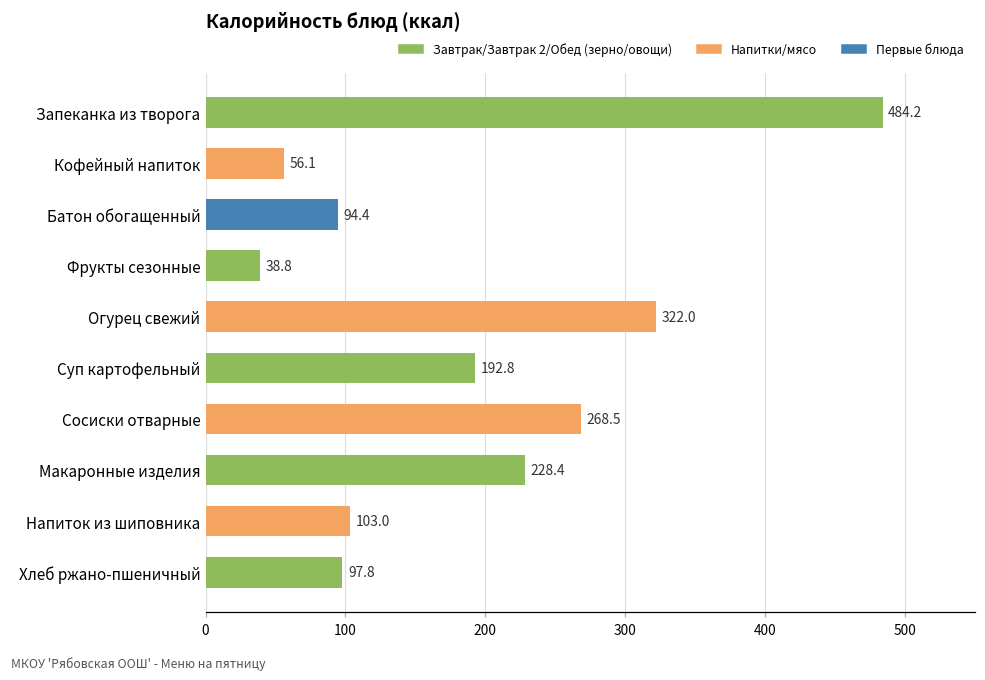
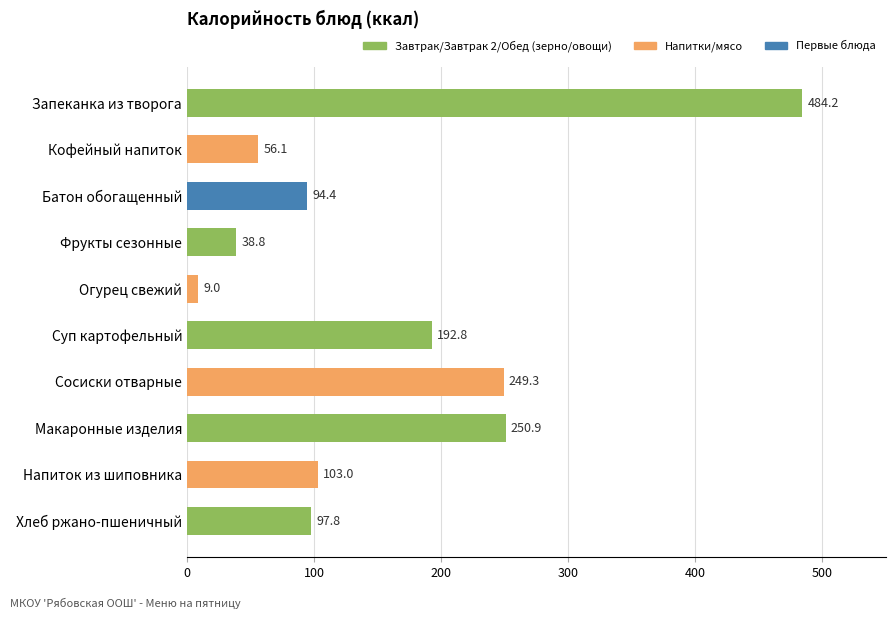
Огурец свежий: 322.0 -> 9.0
Сосиски отварные: 268.5 -> 249.3
Макаронные изделия: 228.4 -> 250.9
